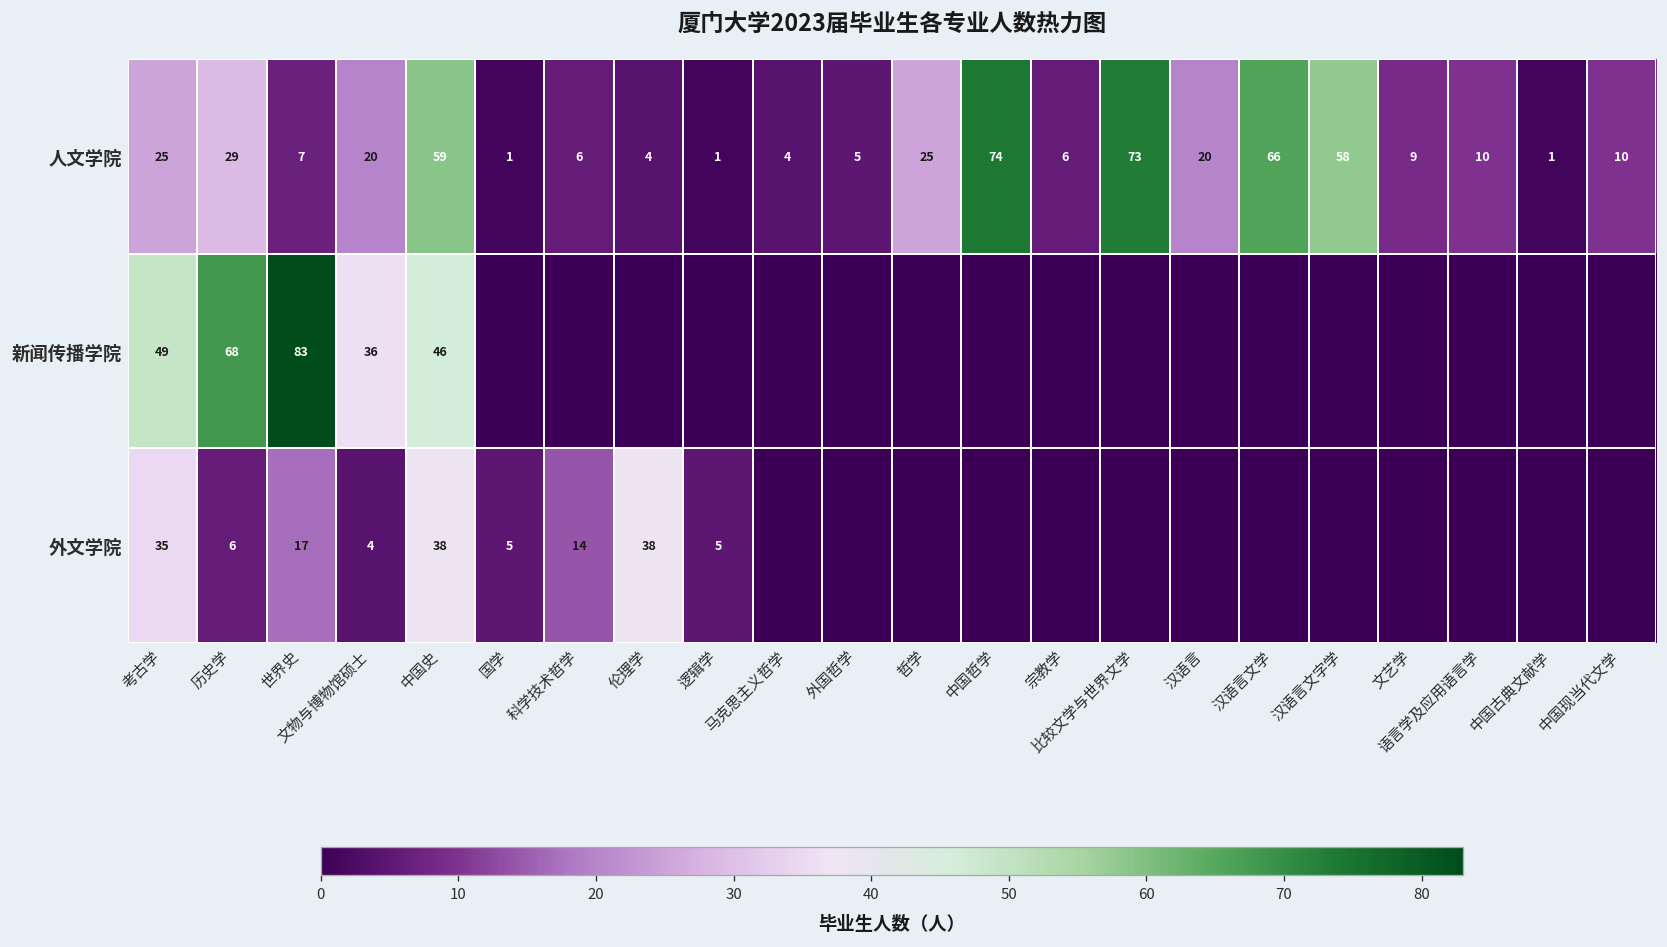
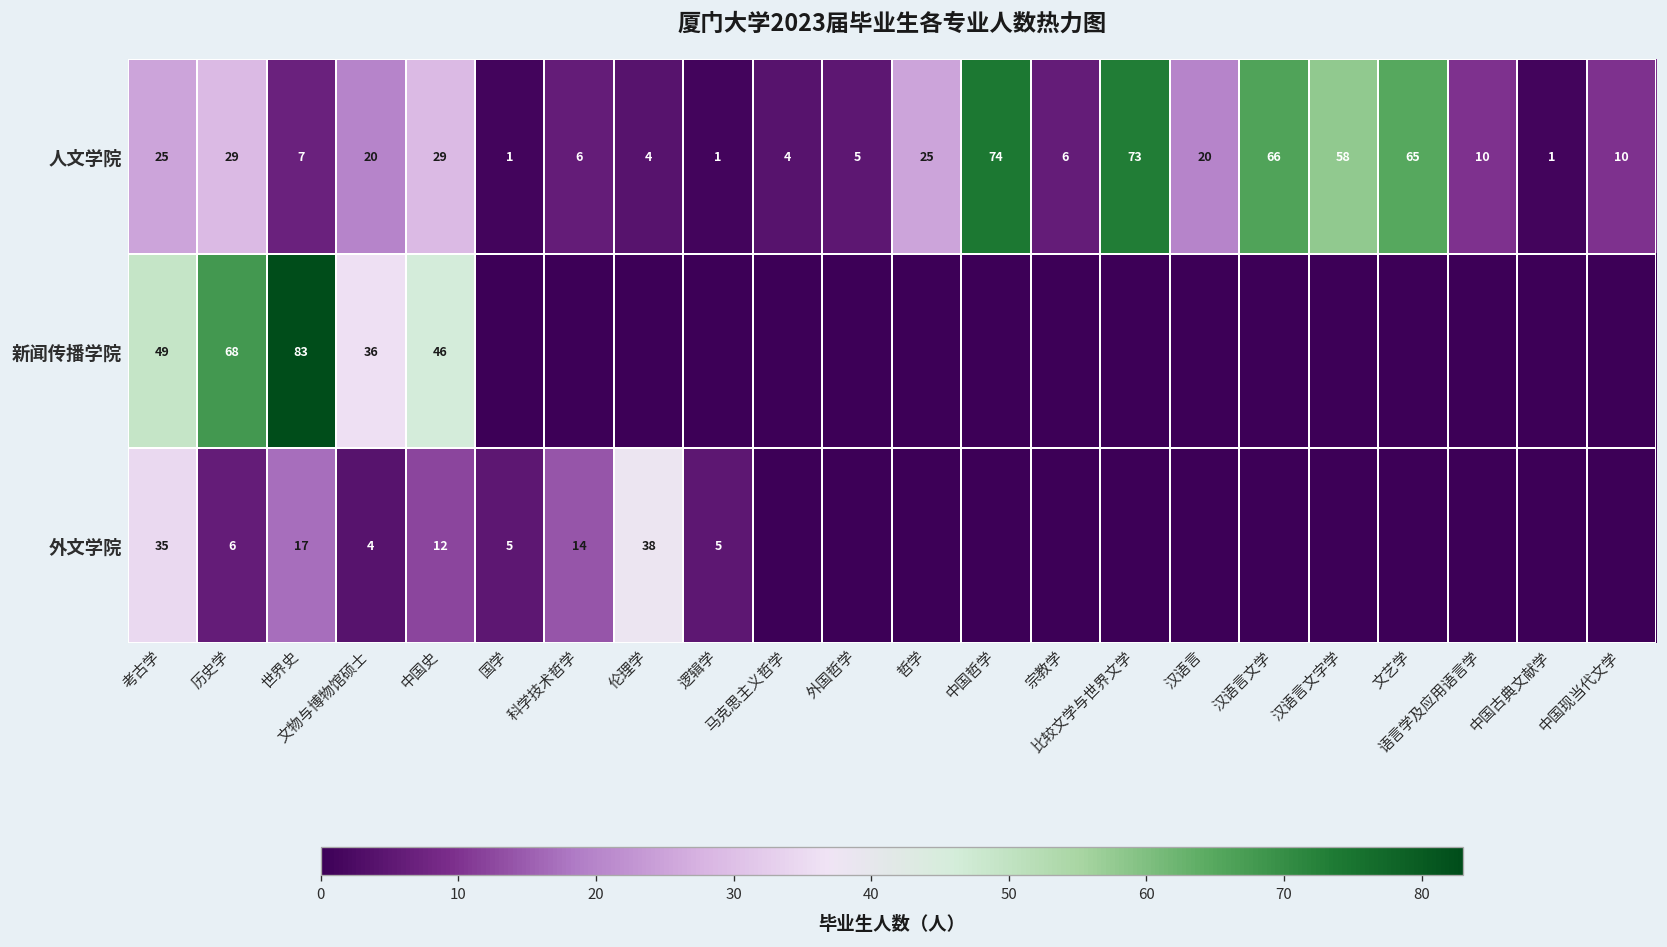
人文学院, 中国史: 59 -> 29
人文学院, 文艺学: 9 -> 65
外文学院, 中国史: 38 -> 12
